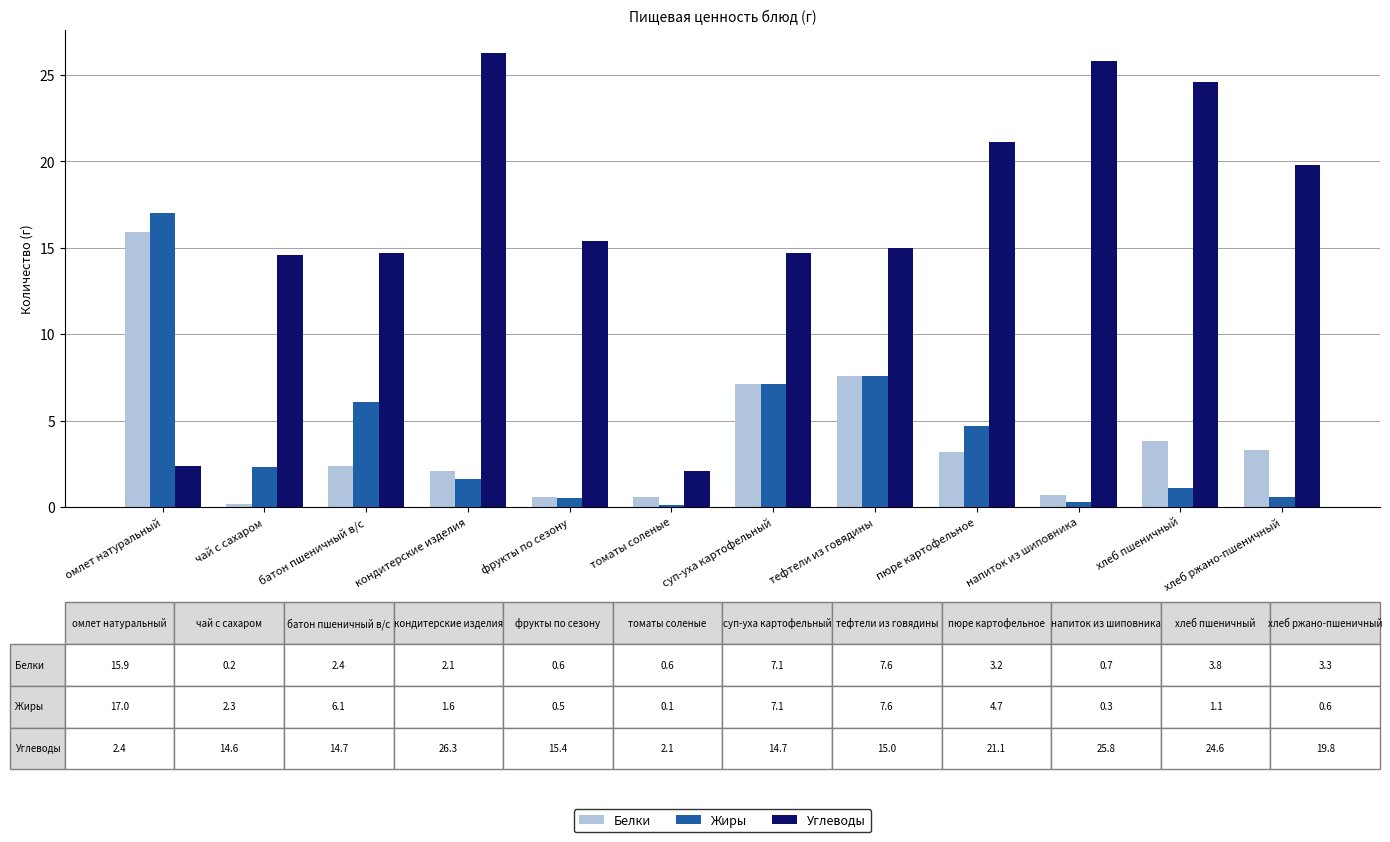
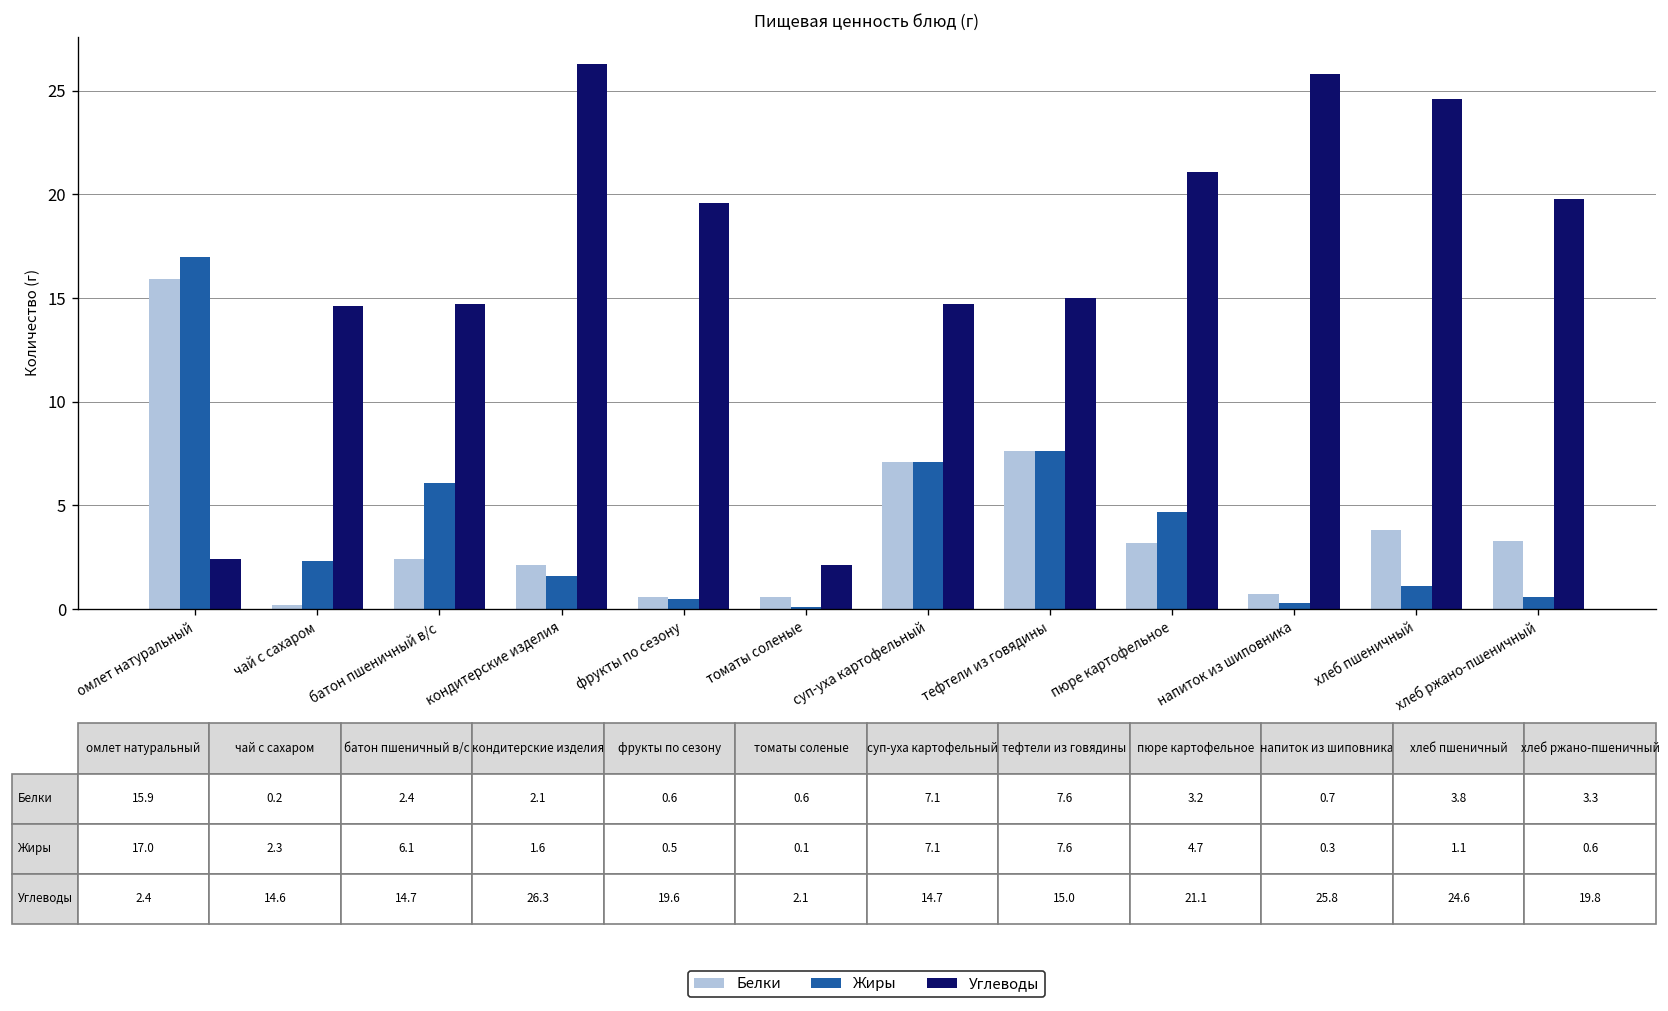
Углеводы, фрукты по сезону: 15.4 -> 19.6
